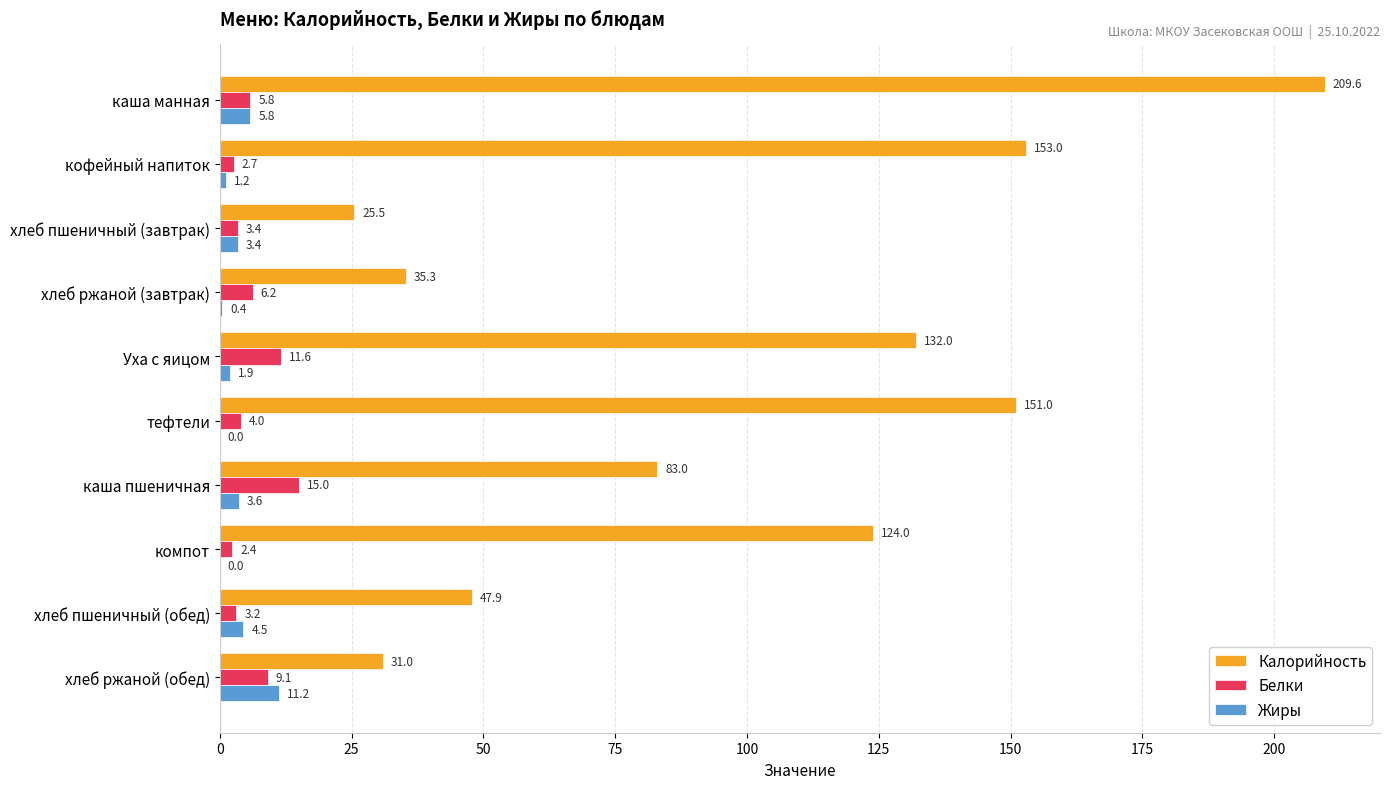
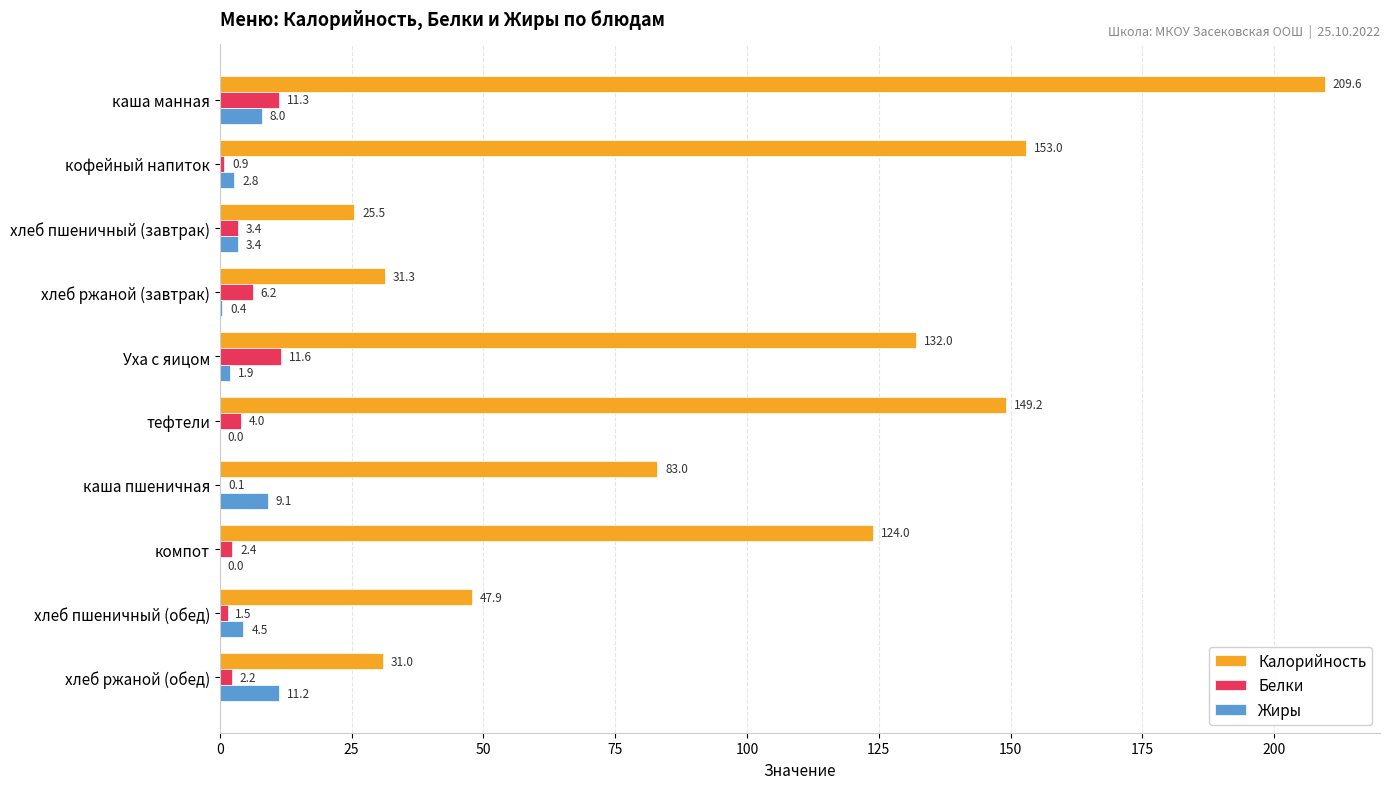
Белки, каша манная: 5.8 -> 11.3
Жиры, каша манная: 5.8 -> 8.0
Белки, кофейный напиток: 2.7 -> 0.9
Жиры, кофейный напиток: 1.2 -> 2.8
Калорийность, хлеб ржаной (завтрак): 35.3 -> 31.3
Калорийность, тефтели: 151.0 -> 149.2
Белки, каша пшеничная: 15.0 -> 0.1
Жиры, каша пшеничная: 3.6 -> 9.1
Белки, хлеб пшеничный (обед): 3.2 -> 1.5
Белки, хлеб ржаной (обед): 9.1 -> 2.2
